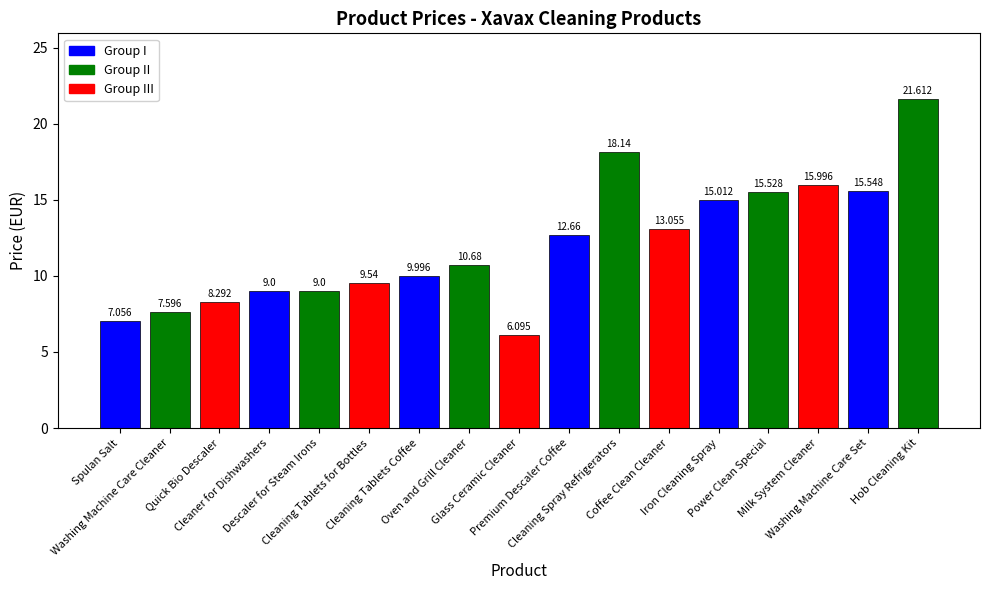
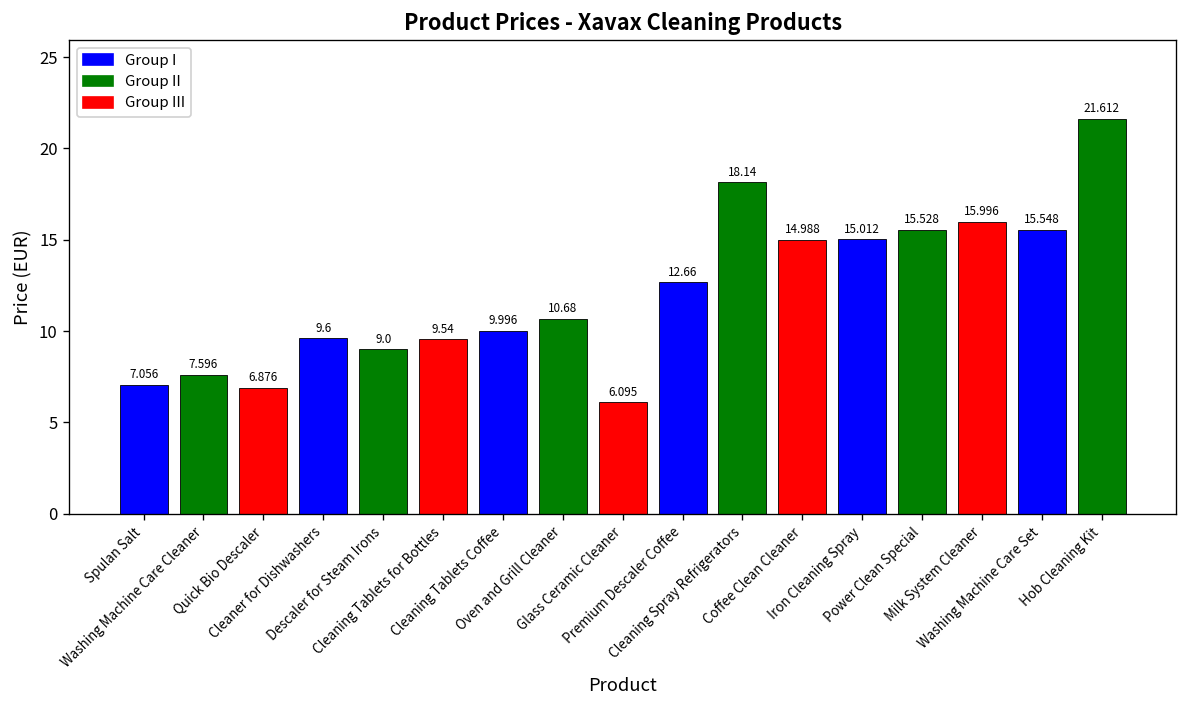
Quick Bio Descaler: 8.292 -> 6.876
Cleaner for Dishwashers: 9.0 -> 9.6
Coffee Clean Cleaner: 13.055 -> 14.988
